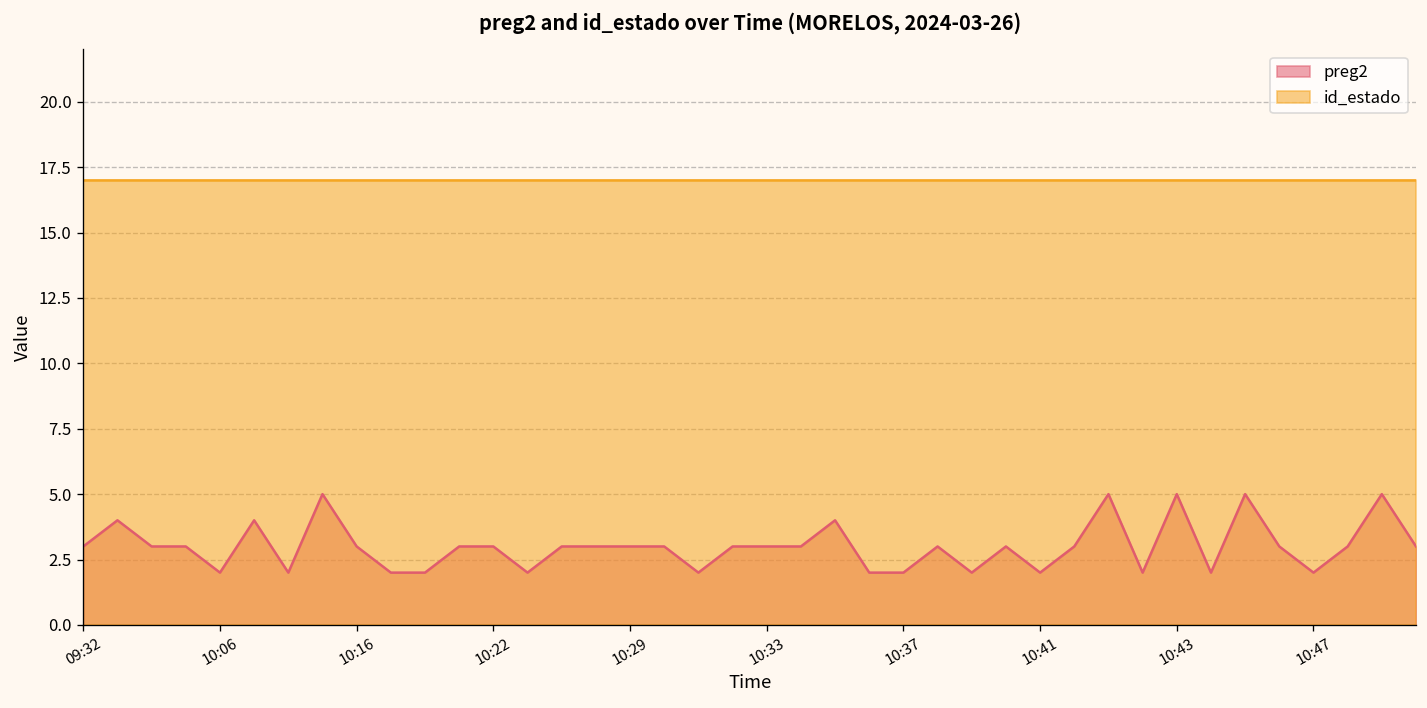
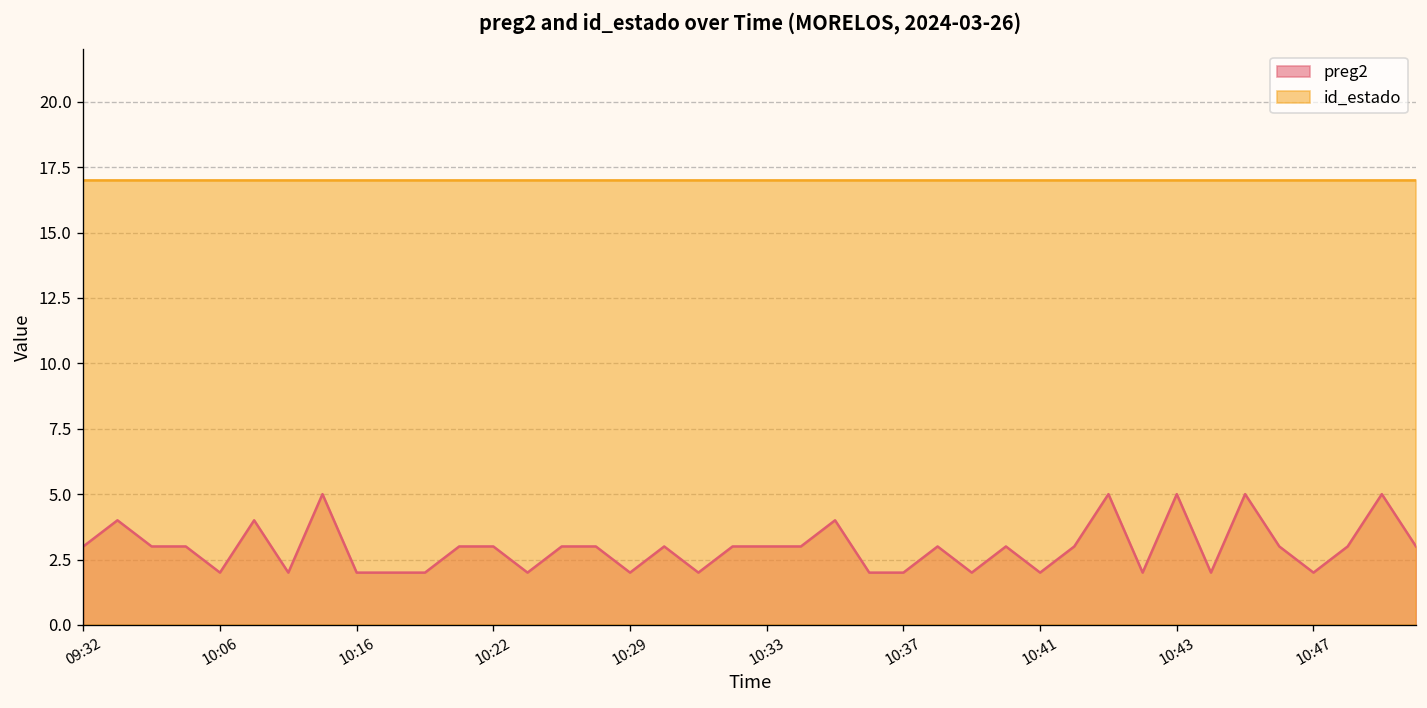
preg2, 10:16: 3 -> 2
preg2, 10:29: 3 -> 2
